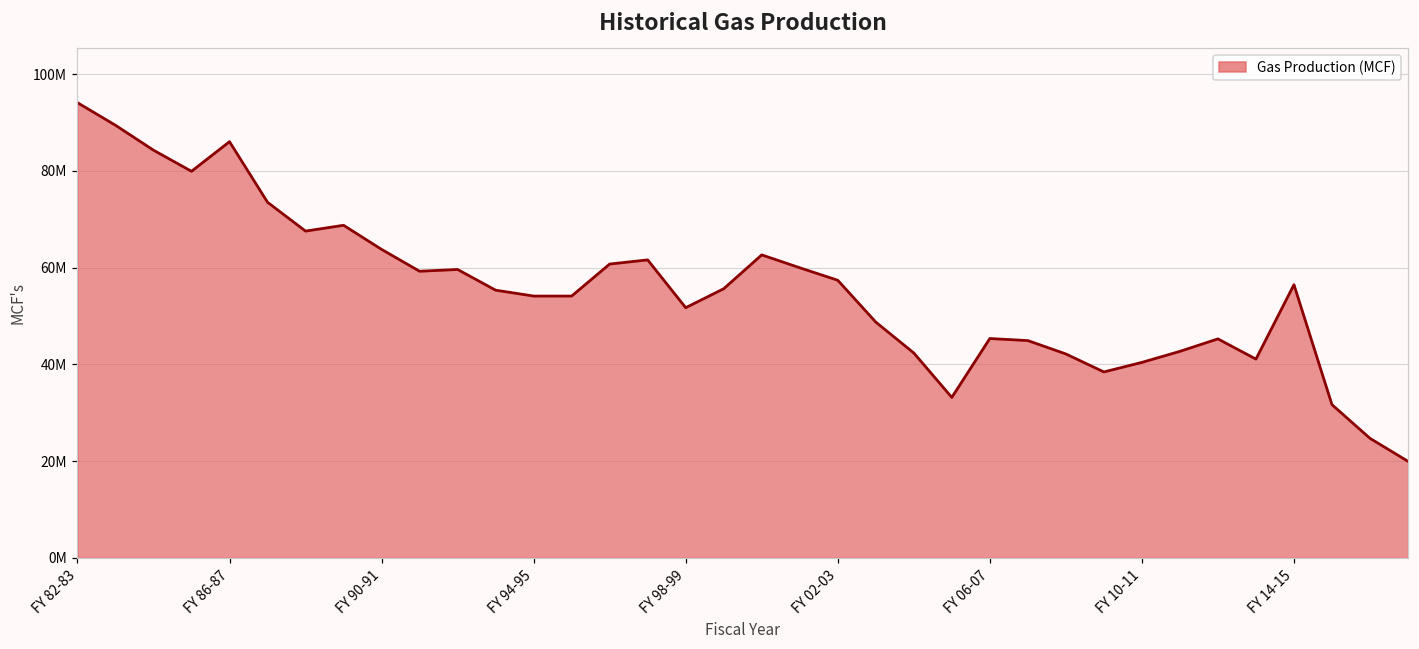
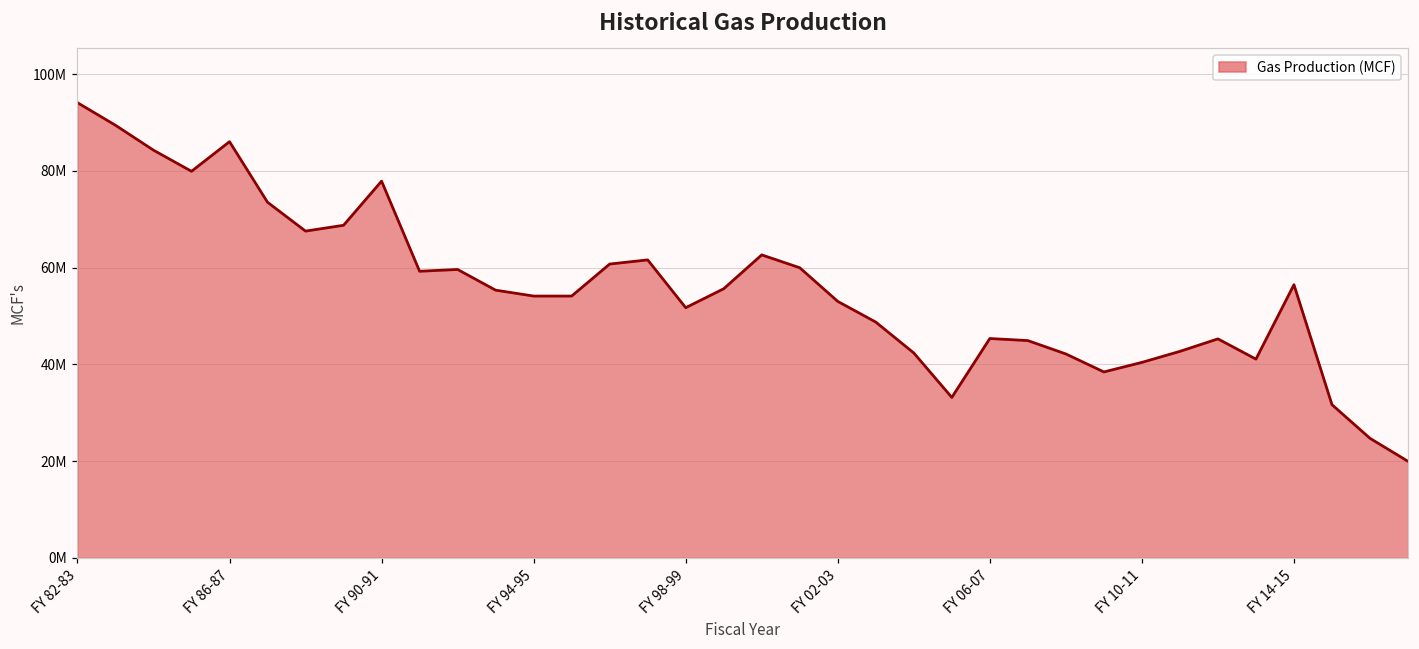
FY 90-91: 64000000 -> 78000000
FY 02-03: 57000000 -> 53000000
